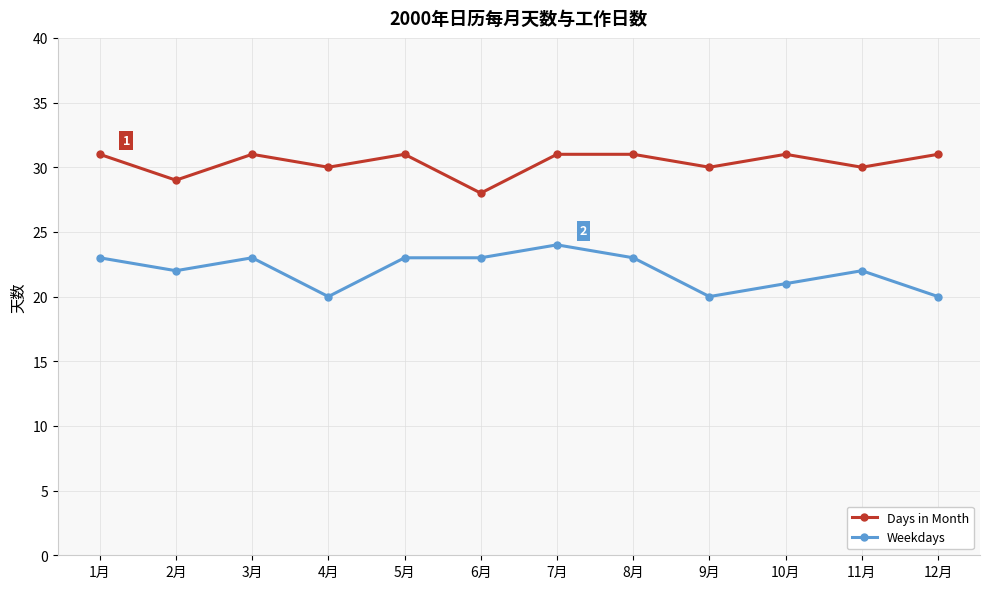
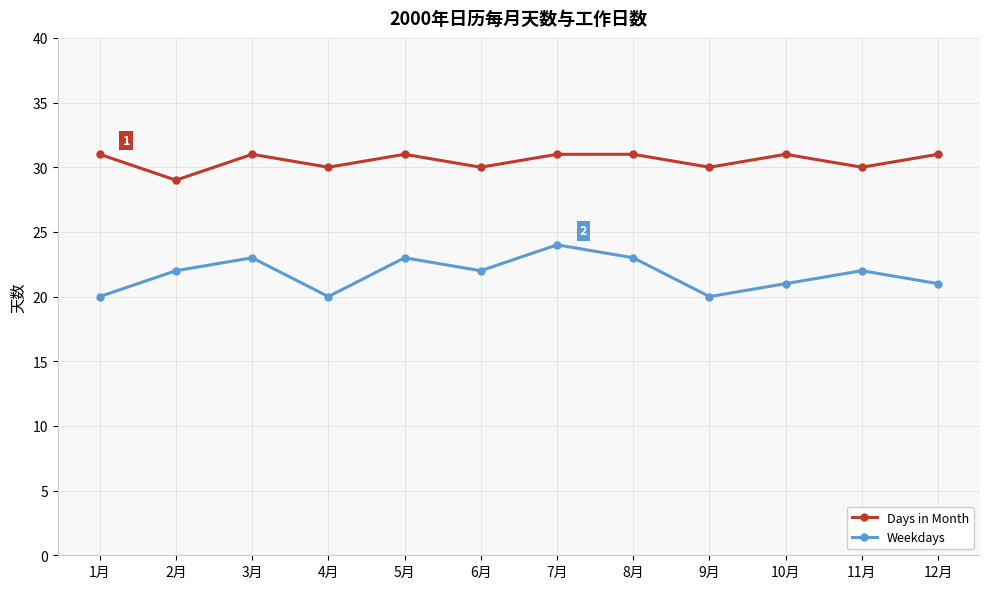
Weekdays, 1月: 23 -> 20
Days in Month, 6月: 28 -> 30
Weekdays, 6月: 23 -> 22
Weekdays, 12月: 20 -> 21
